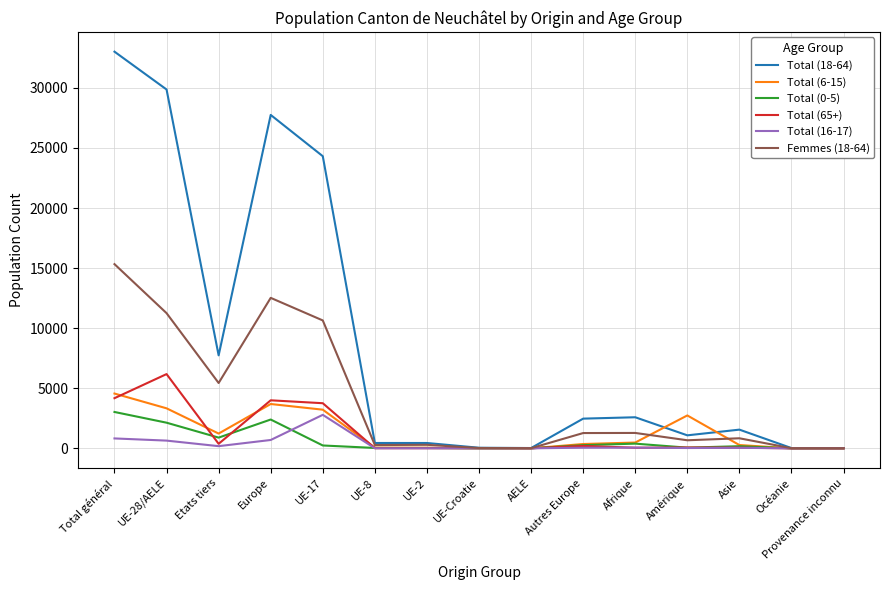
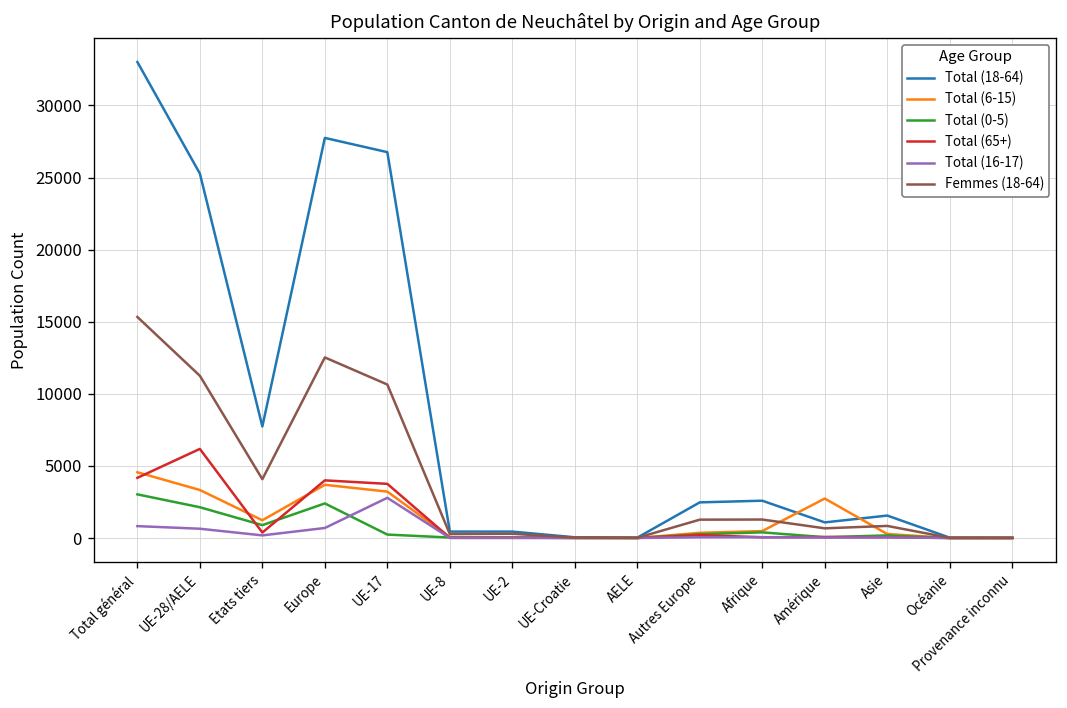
Total (18-64), UE-28/AELE: 29900 -> 25300
Femmes (18-64), Etats tiers: 5400 -> 4100
Total (18-64), UE-17: 24300 -> 26800
